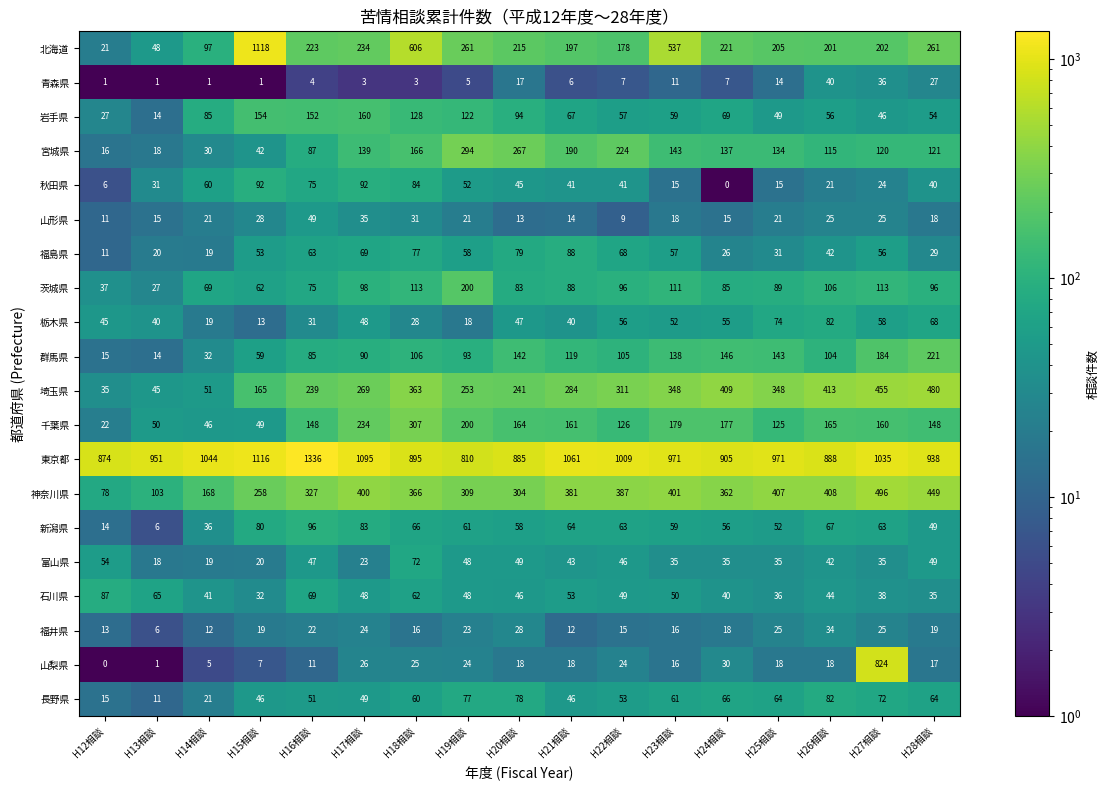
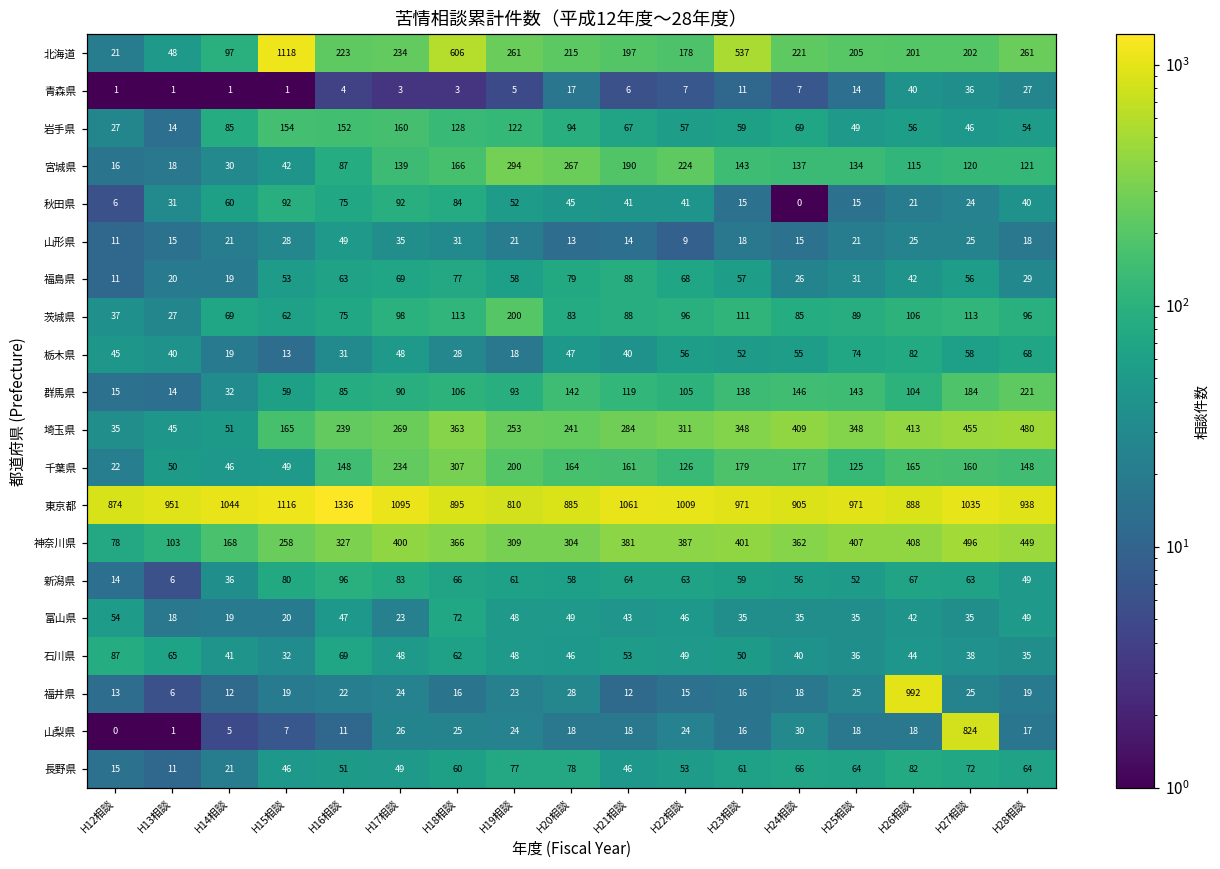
福井県, H26相談: 34 -> 992
